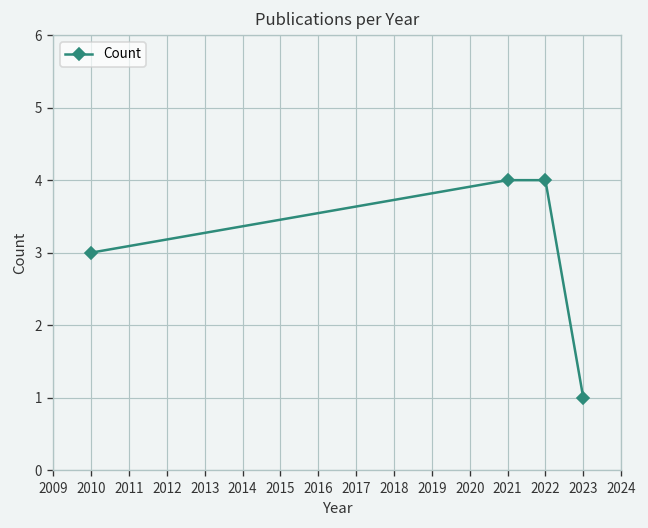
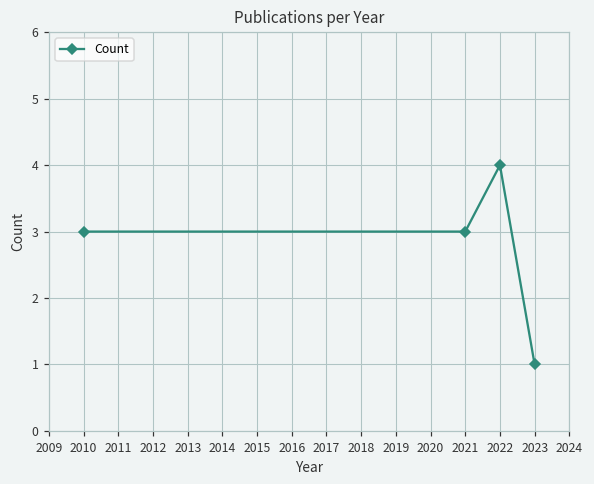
2021: 4 -> 3
